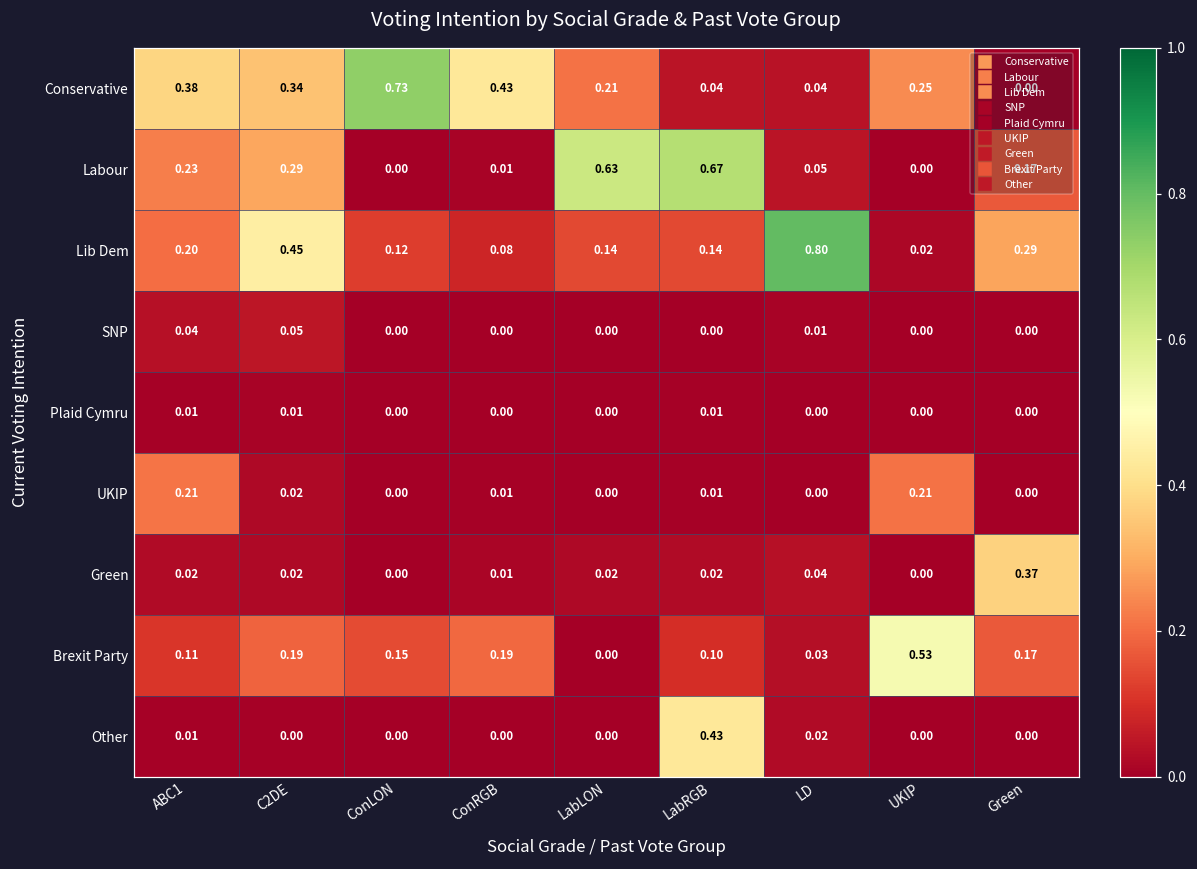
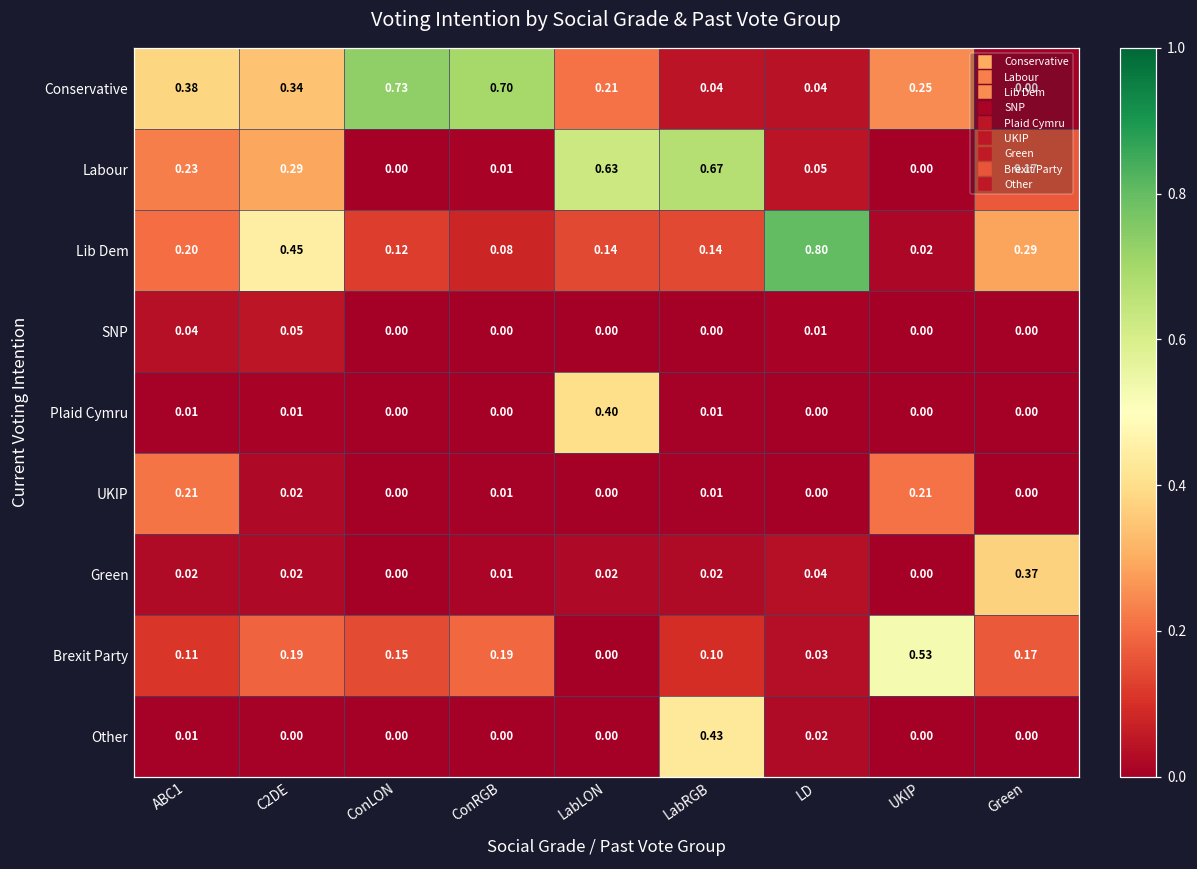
Conservative, ConRGB: 0.43 -> 0.70
Plaid Cymru, LabLON: 0.00 -> 0.40
